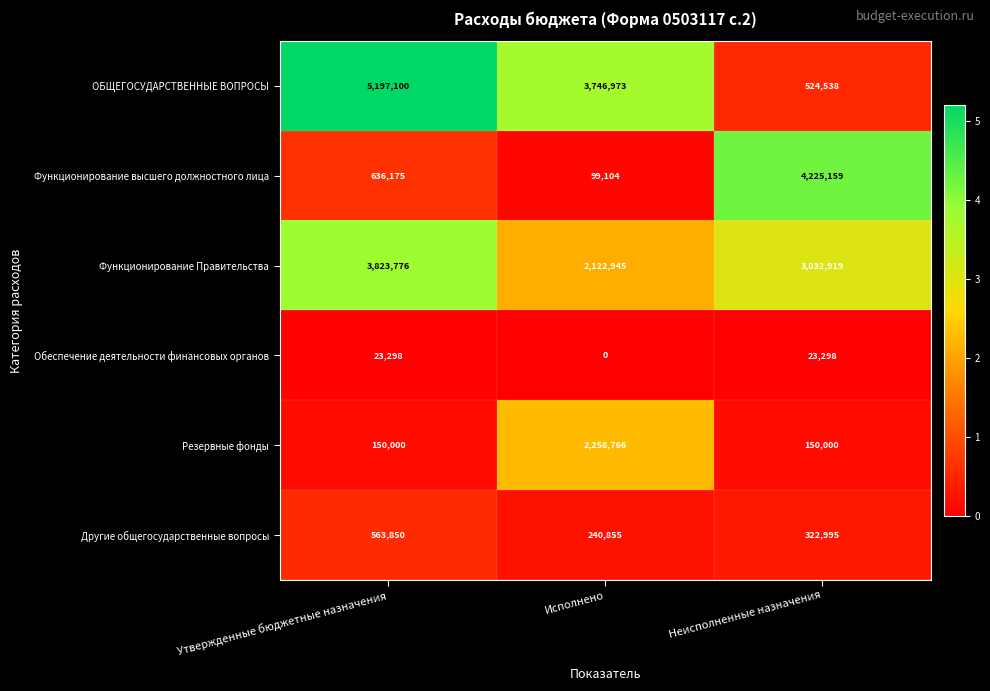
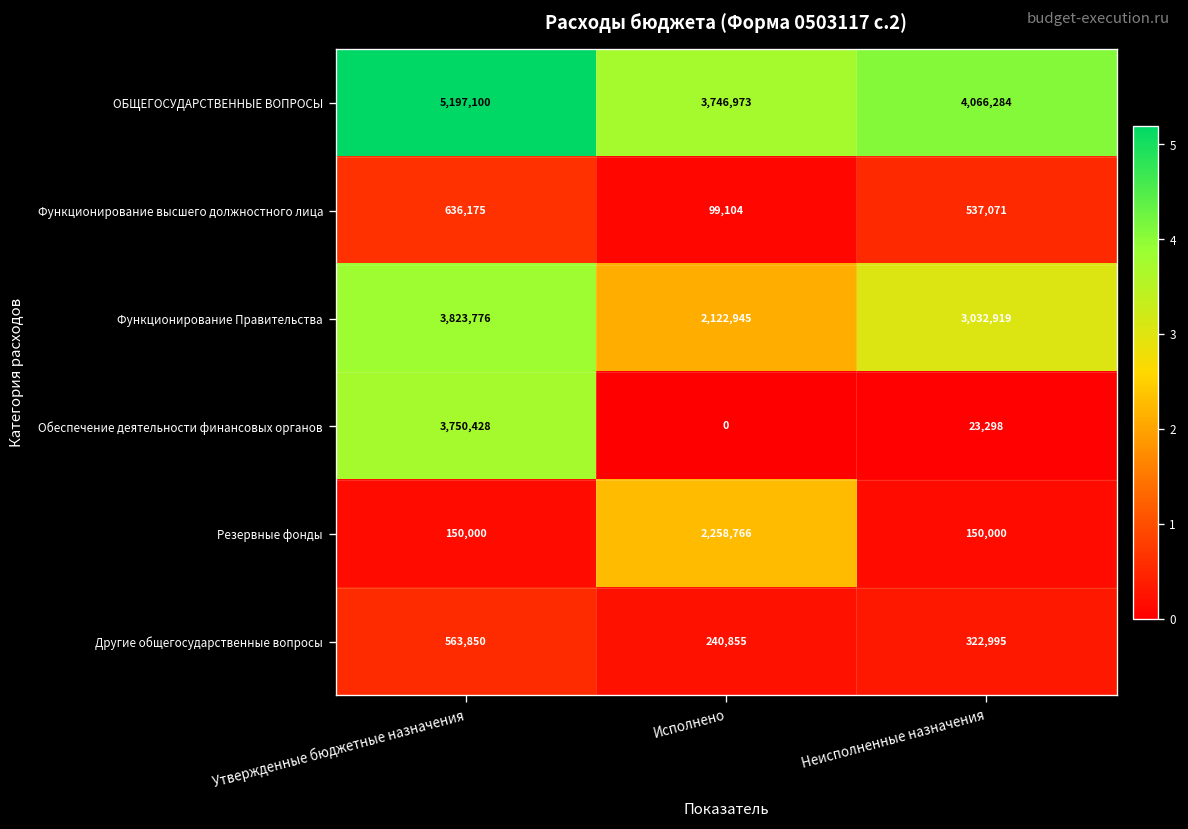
ОБЩЕГОСУДАРСТВЕННЫЕ ВОПРОСЫ, Неисполненные назначения: 524,538 -> 4,066,284
Функционирование высшего должностного лица, Неисполненные назначения: 4,225,159 -> 537,071
Обеспечение деятельности финансовых органов, Утвержденные бюджетные назначения: 23,298 -> 3,750,428
